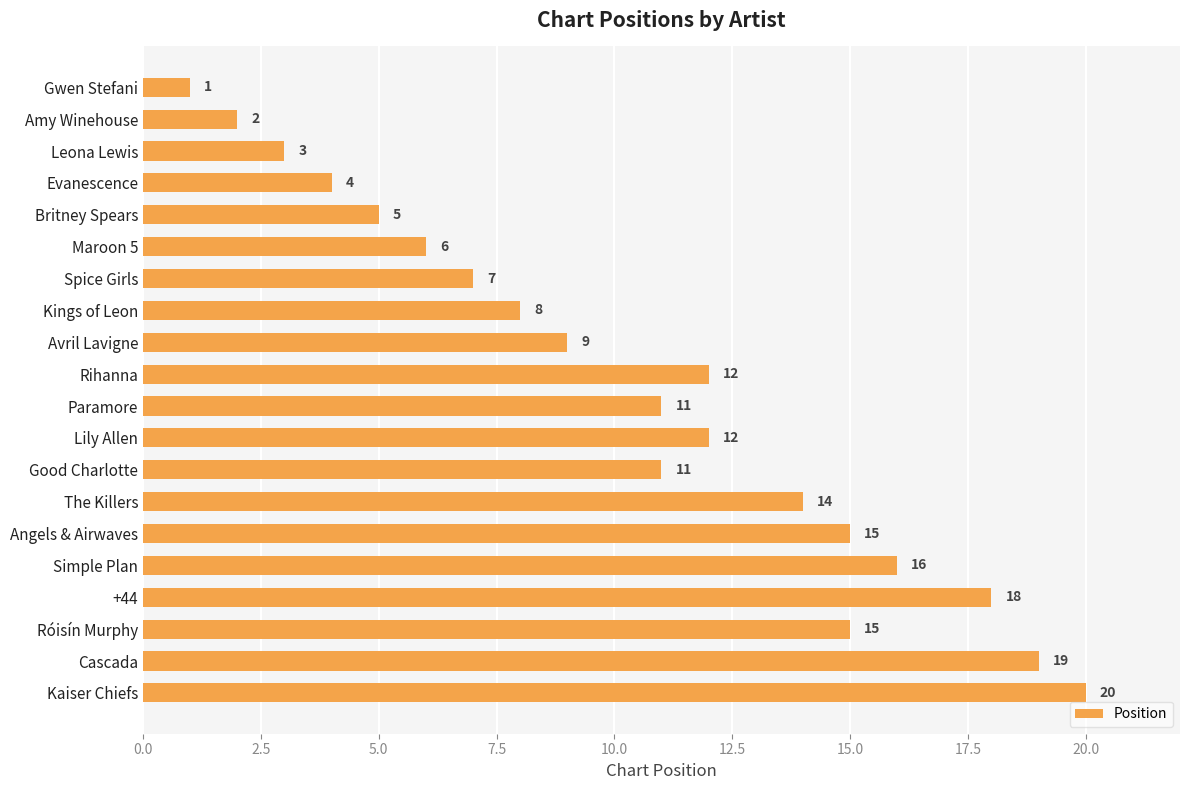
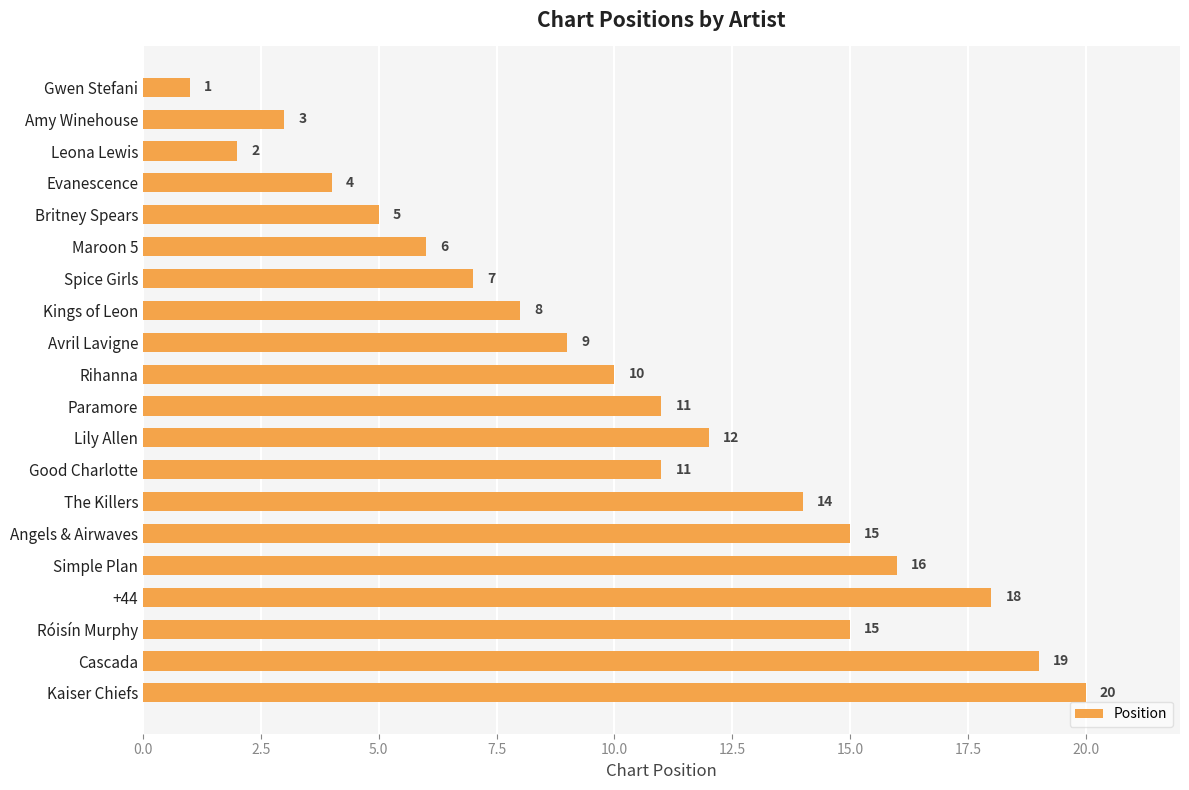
Amy Winehouse: 2 -> 3
Leona Lewis: 3 -> 2
Rihanna: 12 -> 10
